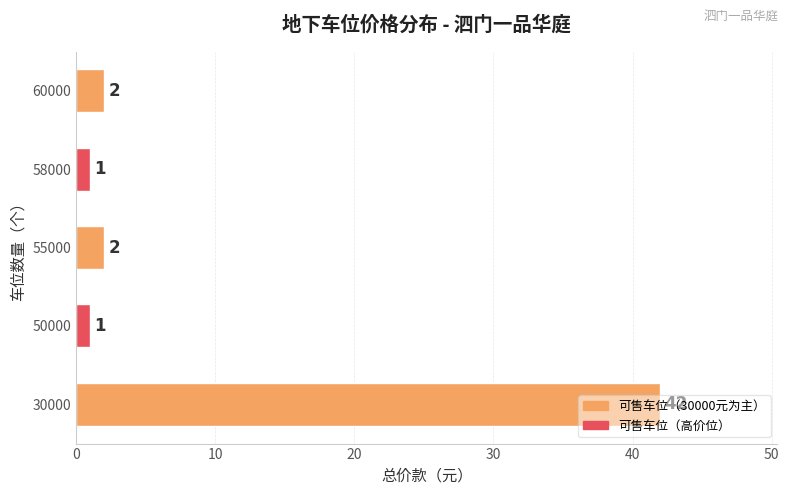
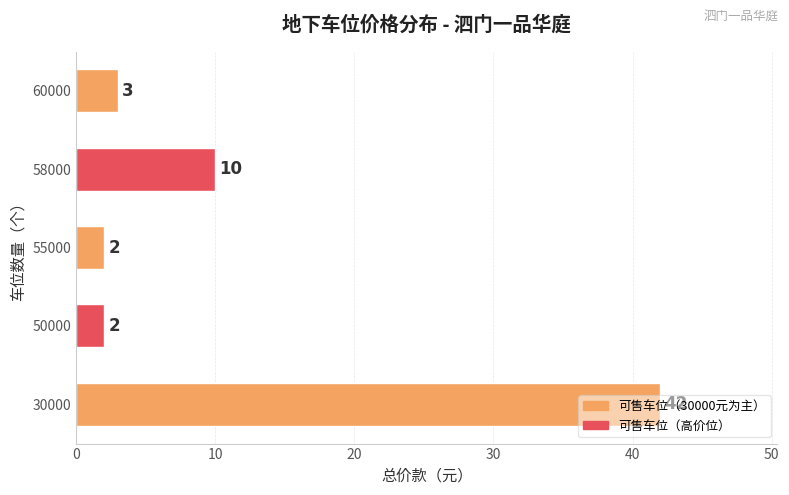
60000: 2 -> 3
58000: 1 -> 10
50000: 1 -> 2
